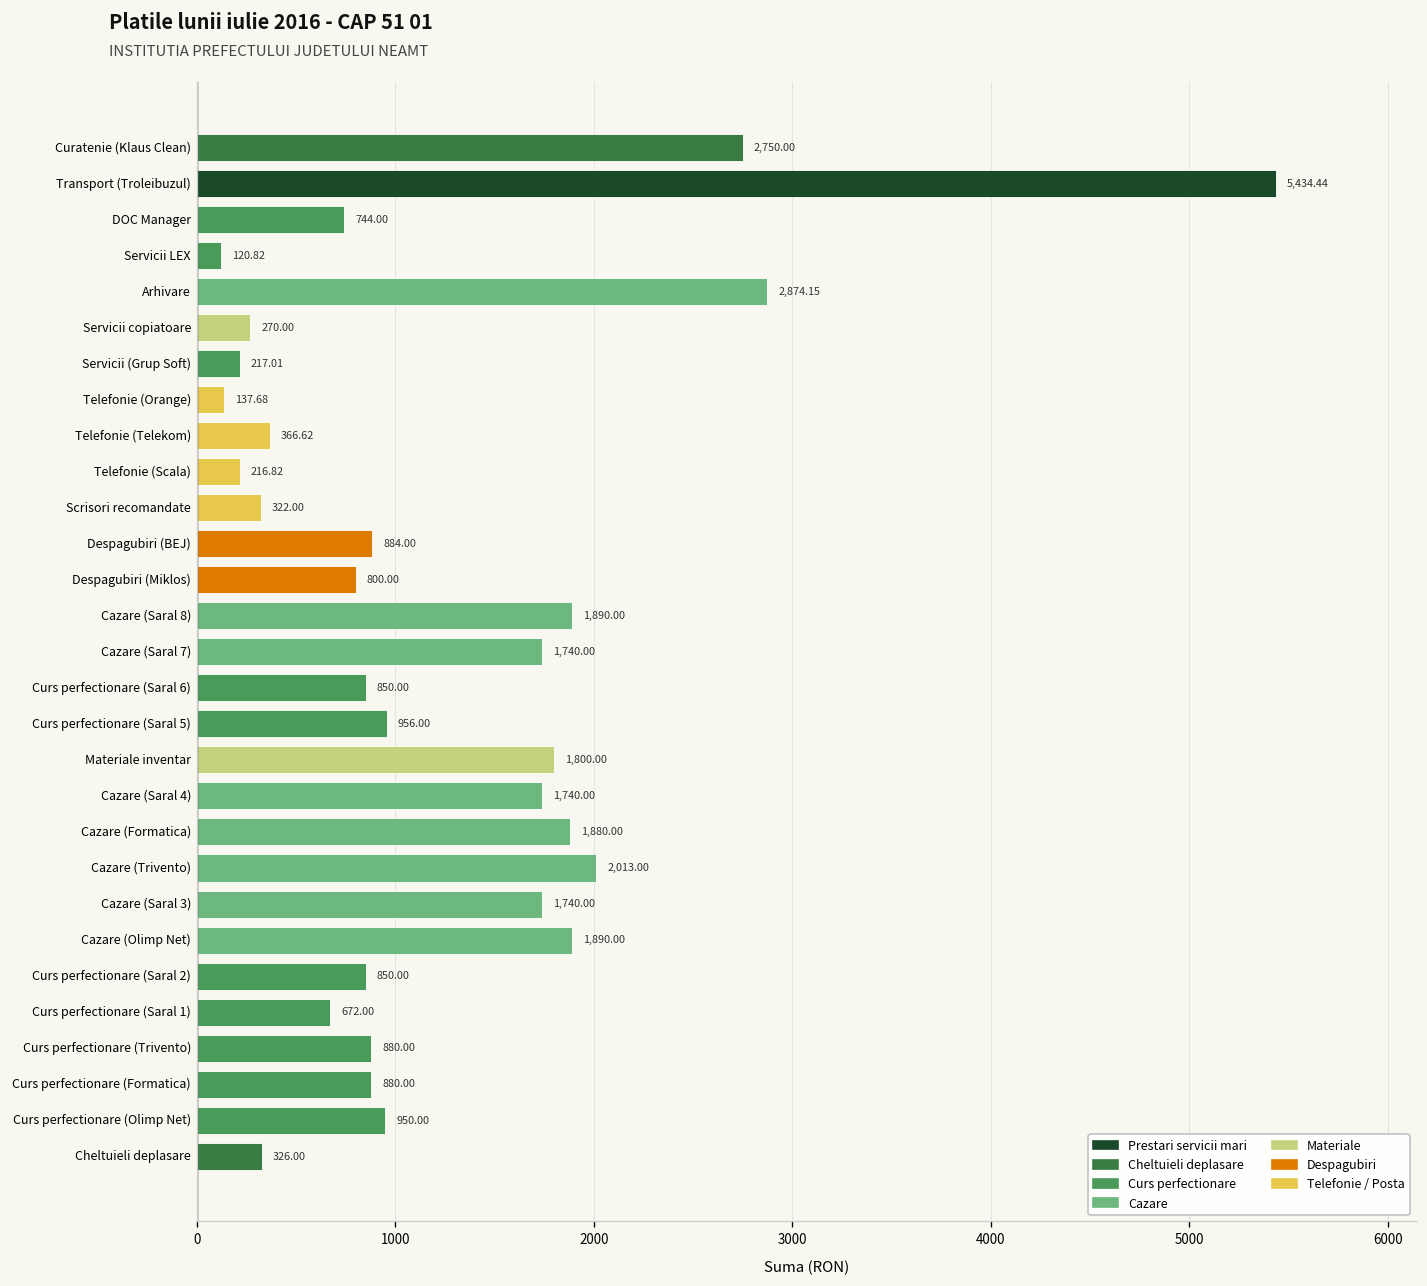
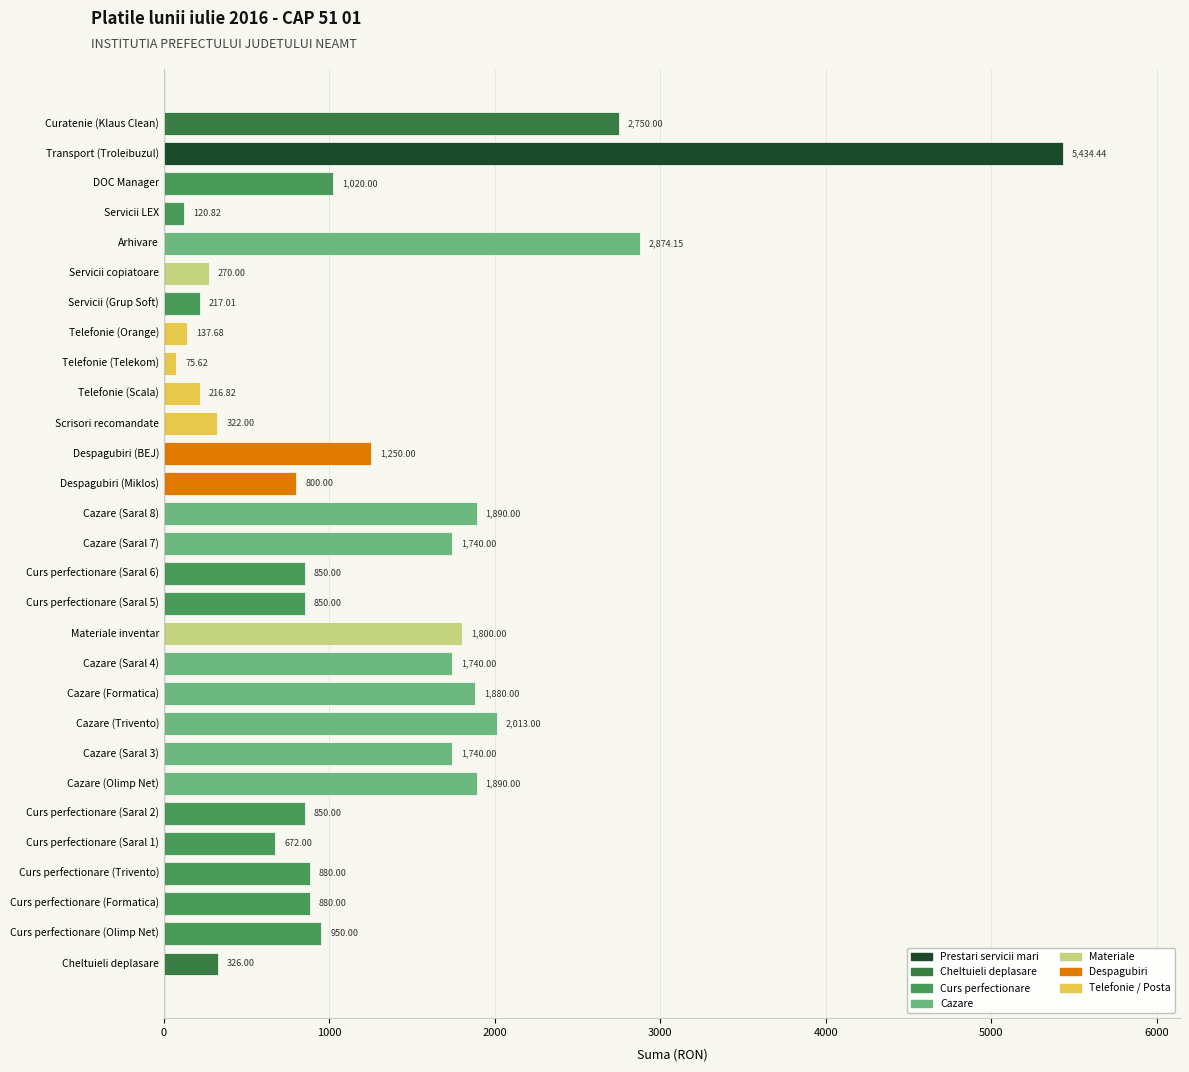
DOC Manager: 744.00 -> 1,020.00
Telefonie (Telekom): 366.62 -> 75.62
Despagubiri (BEJ): 884.00 -> 1,250.00
Curs perfectionare (Saral 5): 956.00 -> 850.00
